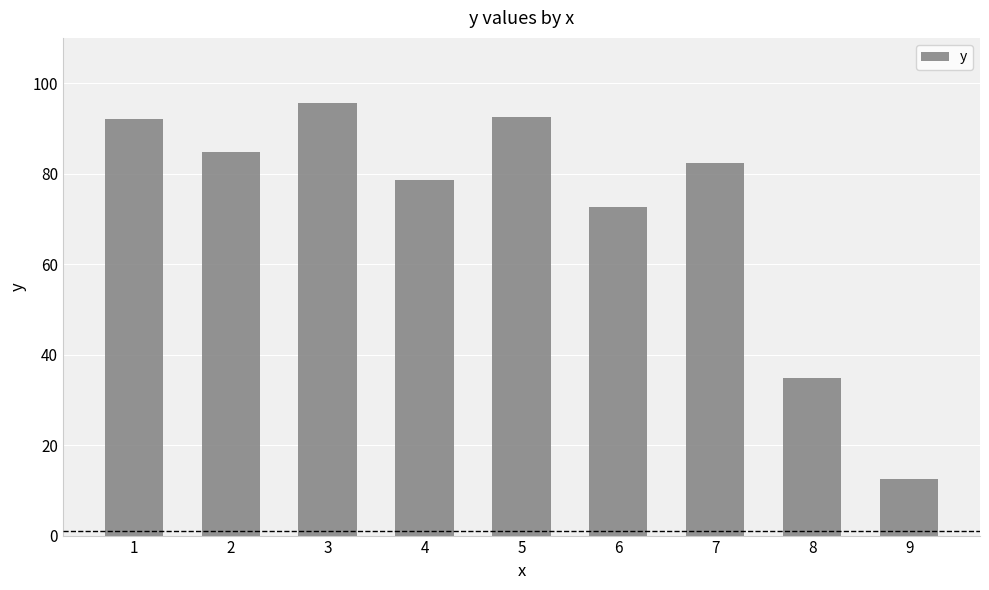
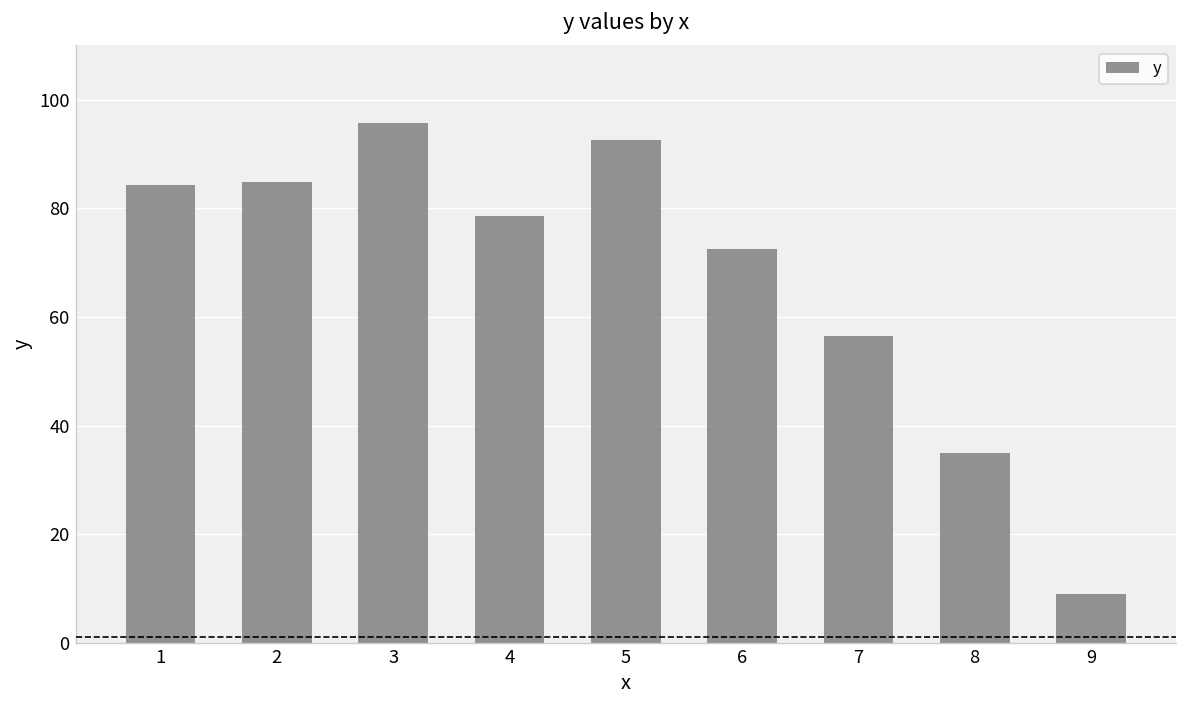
1: 92 -> 84
7: 82 -> 56
9: 12 -> 9
